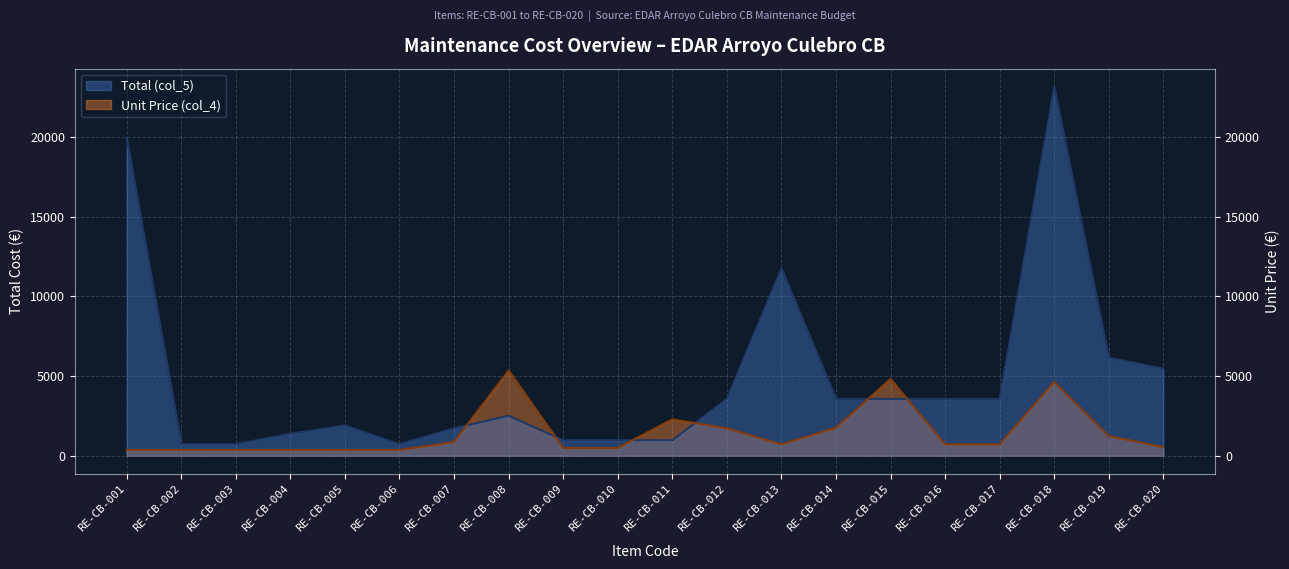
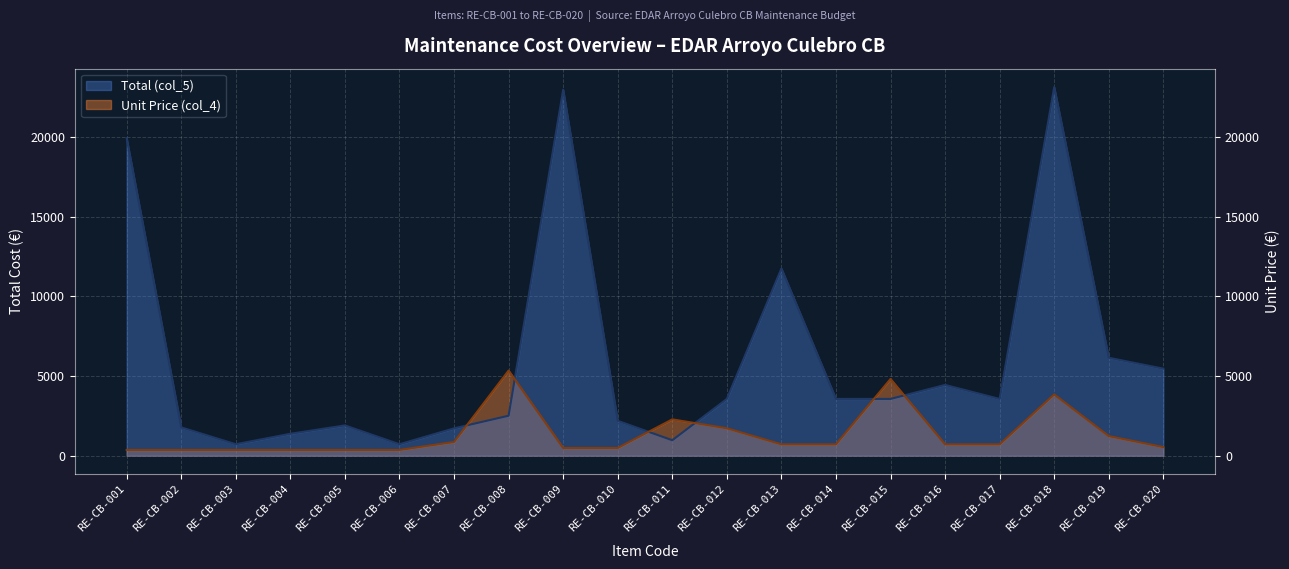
Total (col_5), RE-CB-002: 700 -> 1800
Total (col_5), RE-CB-009: 1000 -> 23000
Total (col_5), RE-CB-010: 1000 -> 2200
Unit Price (col_4), RE-CB-014: 1800 -> 700
Total (col_5), RE-CB-016: 3600 -> 4400
Unit Price (col_4), RE-CB-018: 4600 -> 3800
